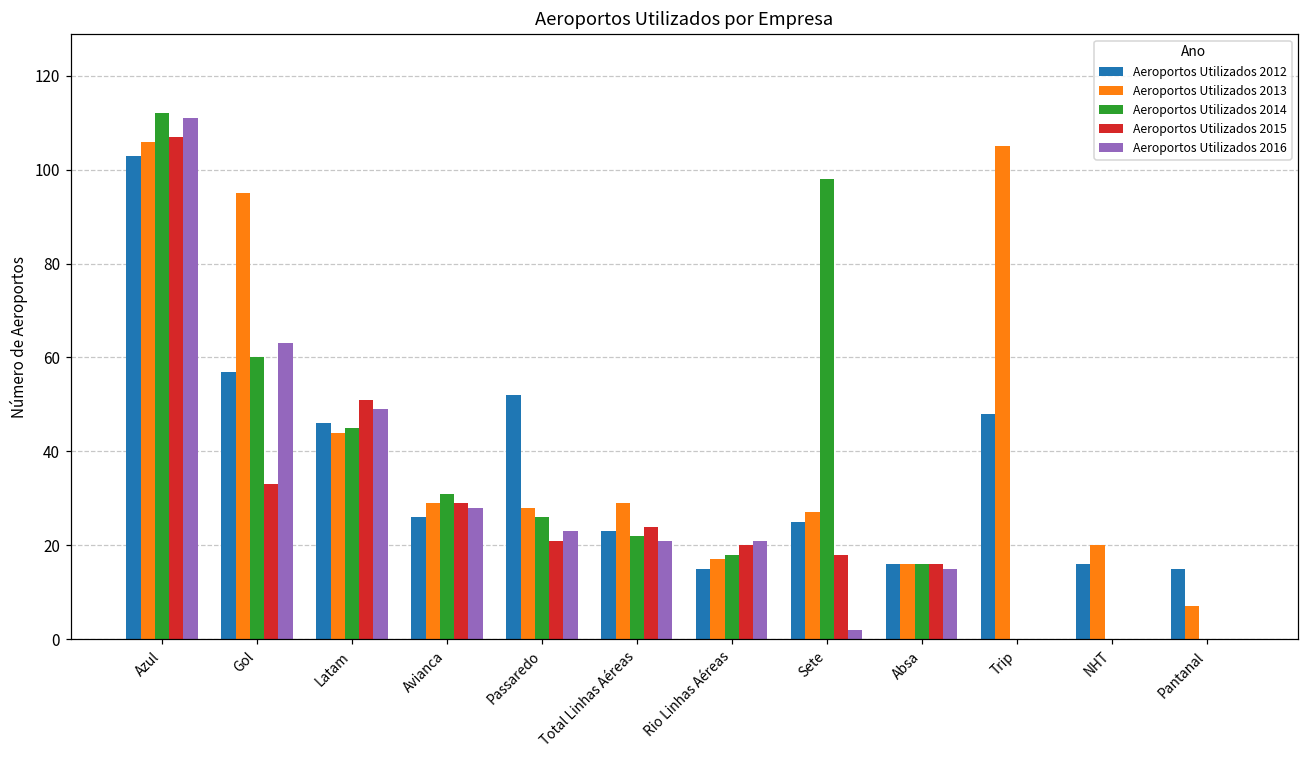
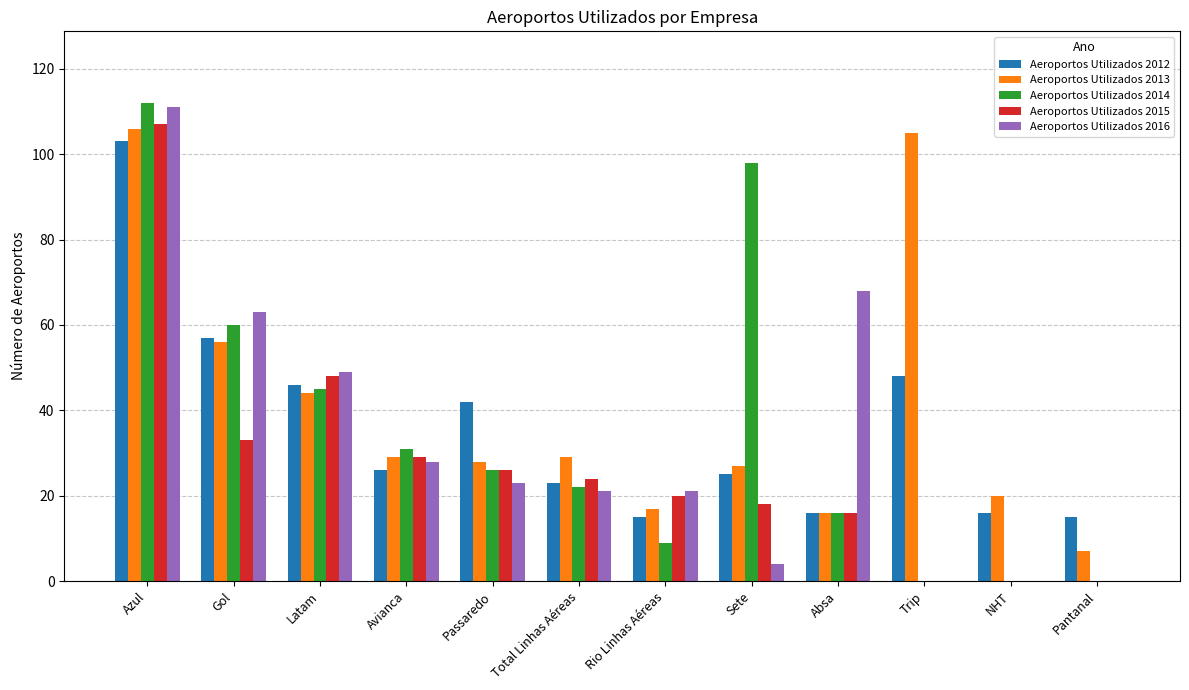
Aeroportos Utilizados 2013, Gol: 95 -> 56
Aeroportos Utilizados 2015, Latam: 51 -> 48
Aeroportos Utilizados 2012, Passaredo: 52 -> 42
Aeroportos Utilizados 2015, Passaredo: 21 -> 26
Aeroportos Utilizados 2014, Rio Linhas Aéreas: 18 -> 9
Aeroportos Utilizados 2016, Sete: 2 -> 4
Aeroportos Utilizados 2016, Absa: 15 -> 68
